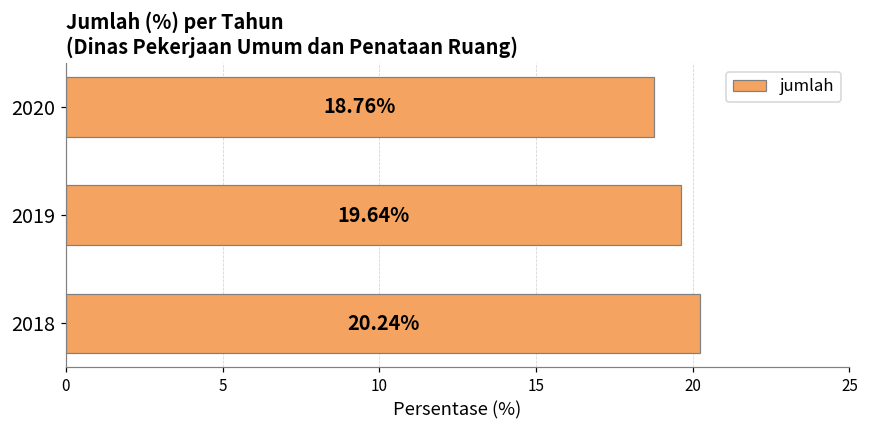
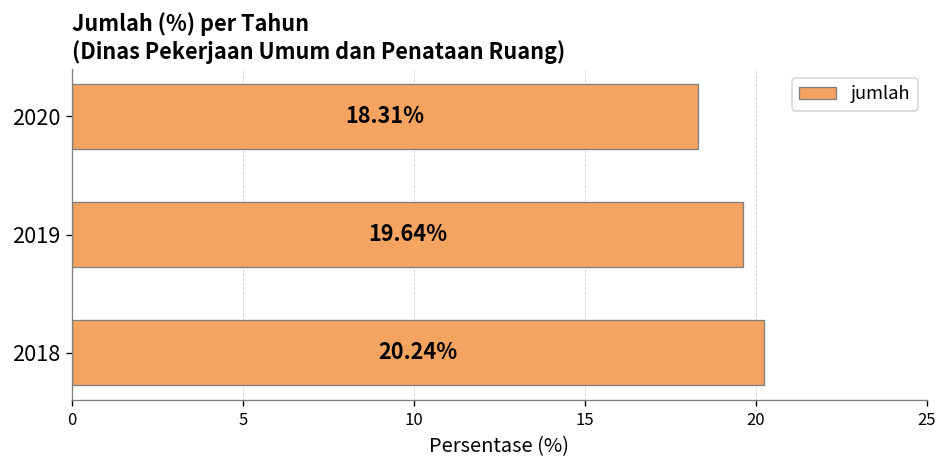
2020: 18.76% -> 18.31%
